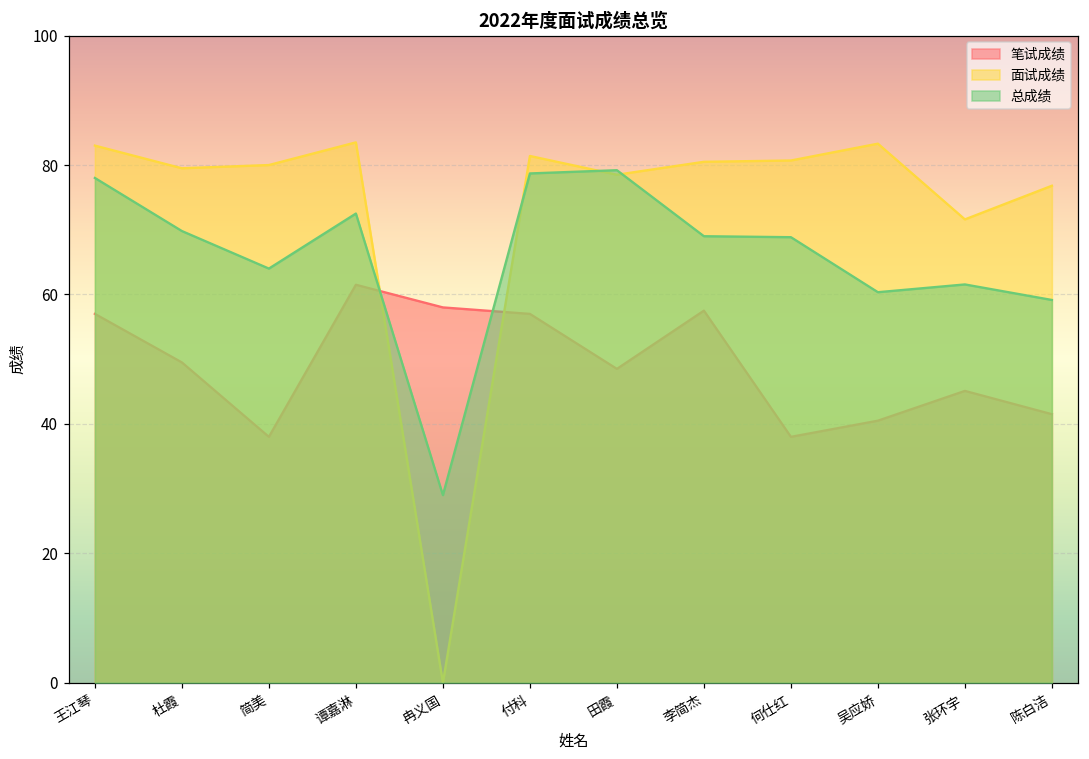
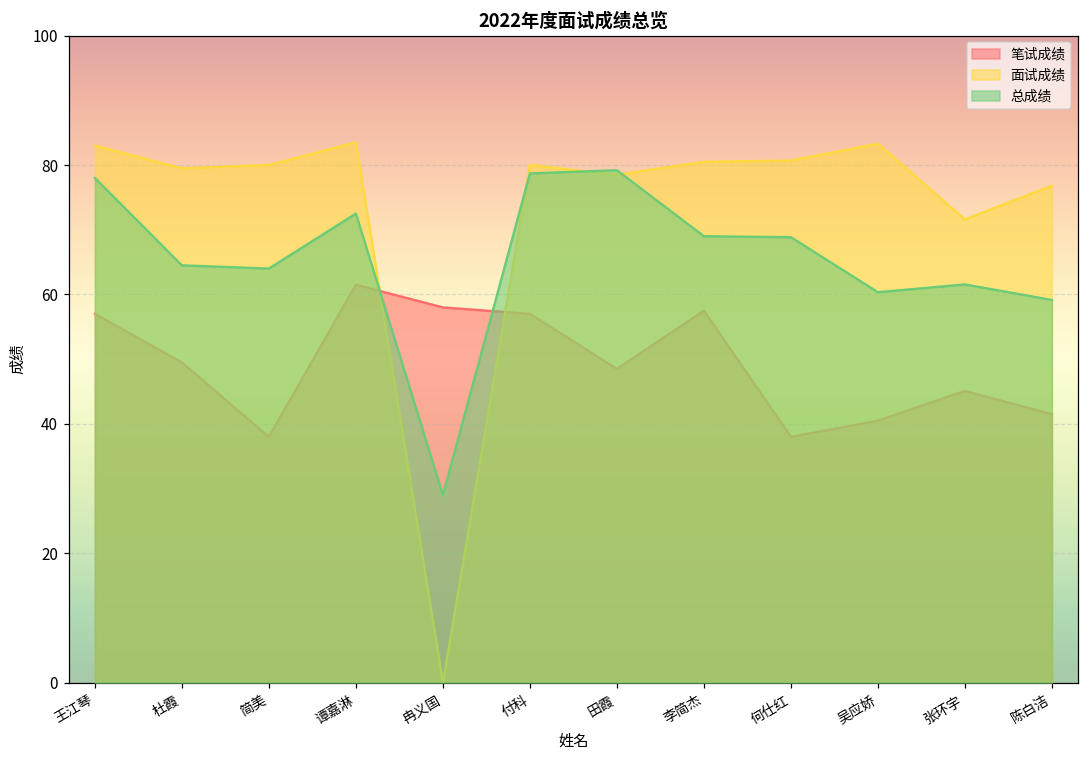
总成绩, 杜霞: 70 -> 65
面试成绩, 付科: 81 -> 80
